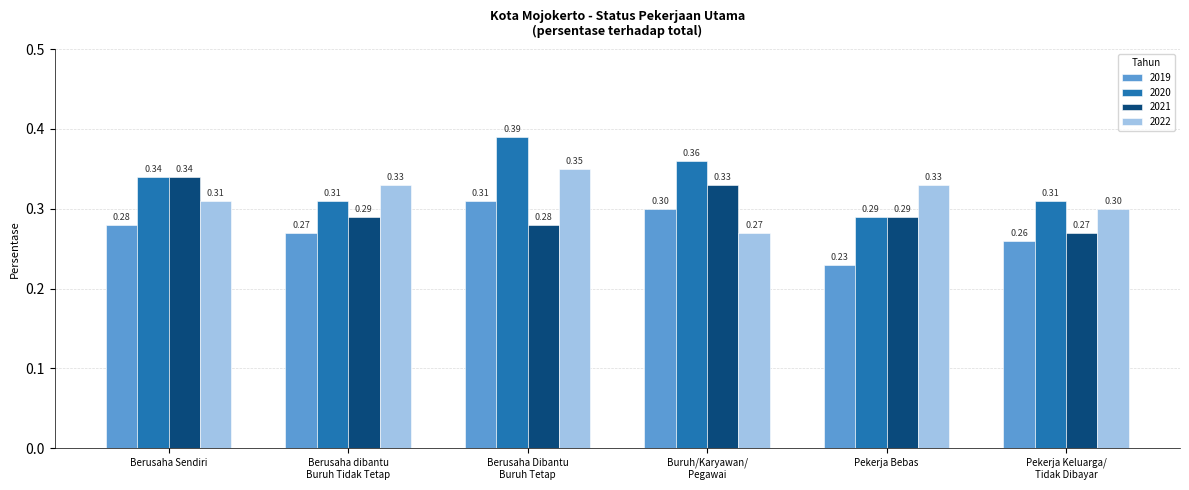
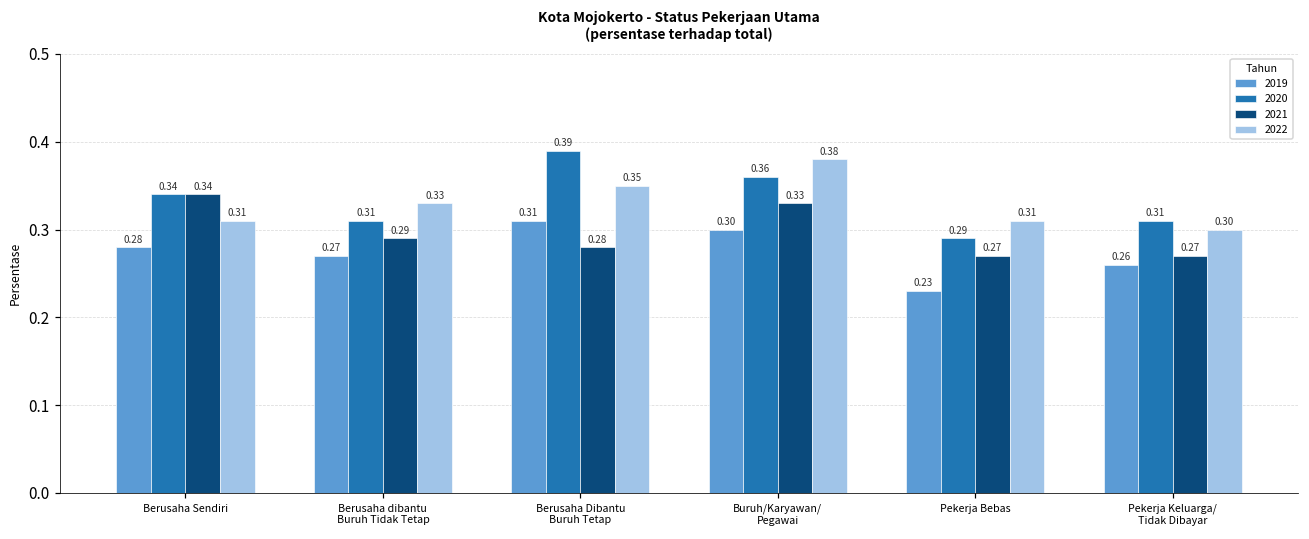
2022, Buruh/Karyawan/ Pegawai: 0.27 -> 0.38
2021, Pekerja Bebas: 0.29 -> 0.27
2022, Pekerja Bebas: 0.33 -> 0.31
